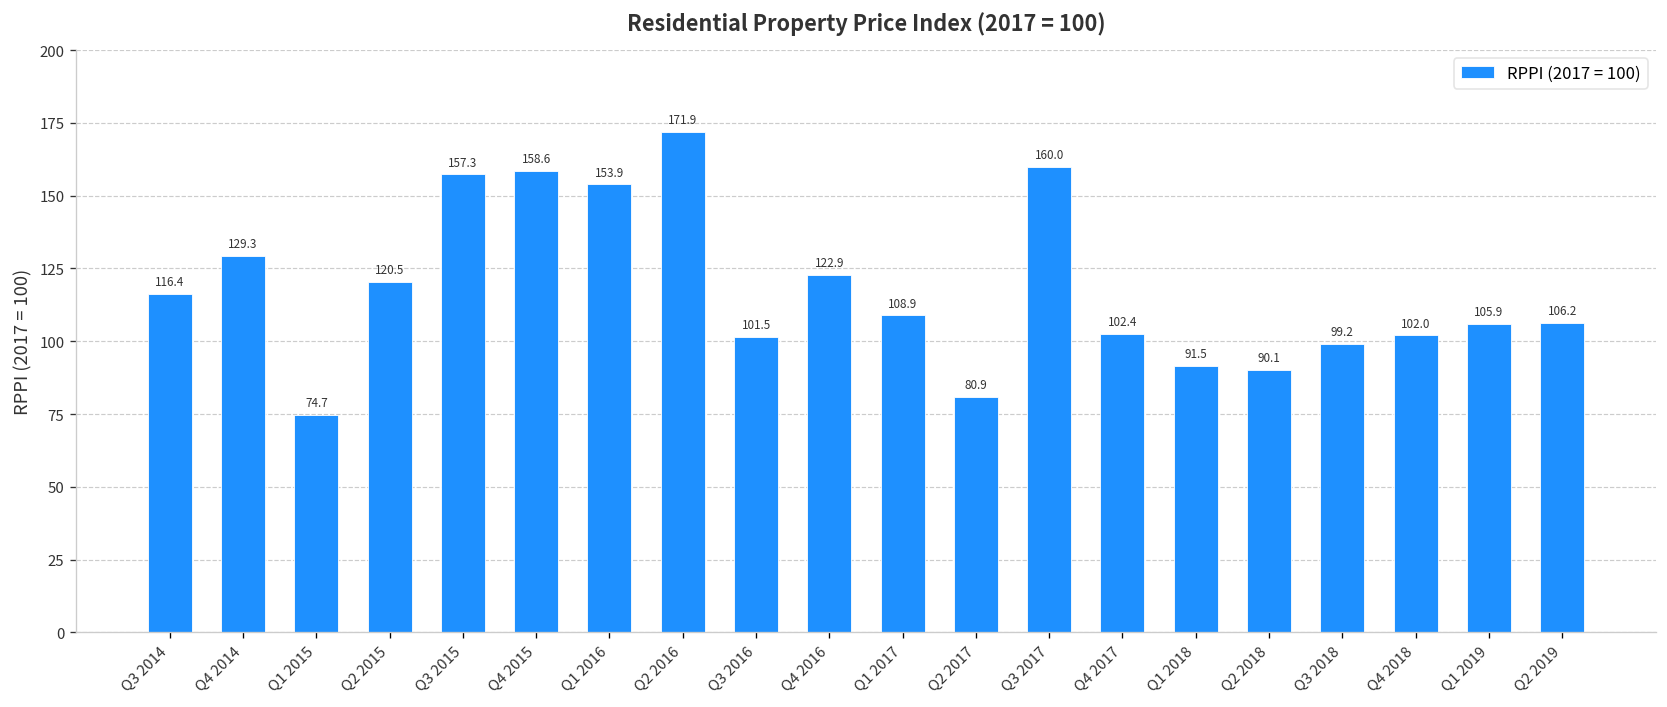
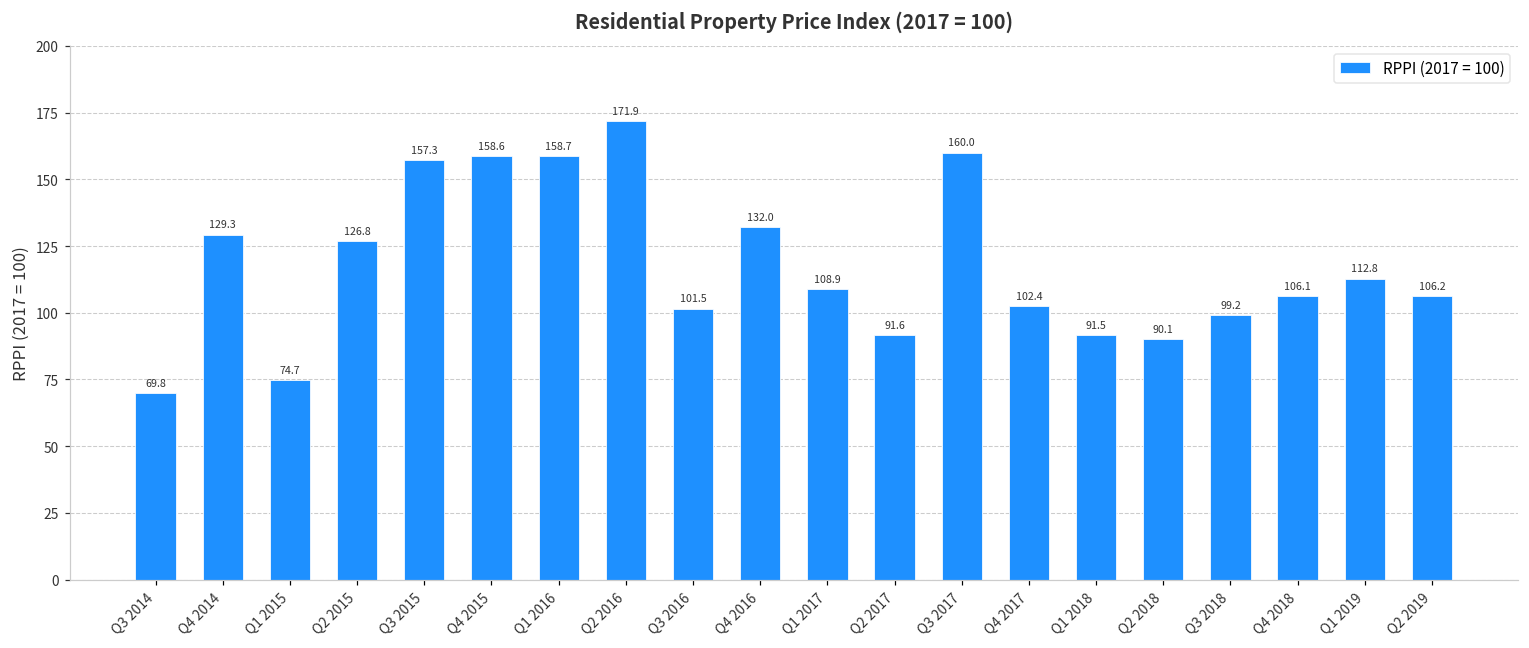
Q3 2014: 116.4 -> 69.8
Q2 2015: 120.5 -> 126.8
Q1 2016: 153.9 -> 158.7
Q4 2016: 122.9 -> 132.0
Q2 2017: 80.9 -> 91.6
Q4 2018: 102.0 -> 106.1
Q1 2019: 105.9 -> 112.8
